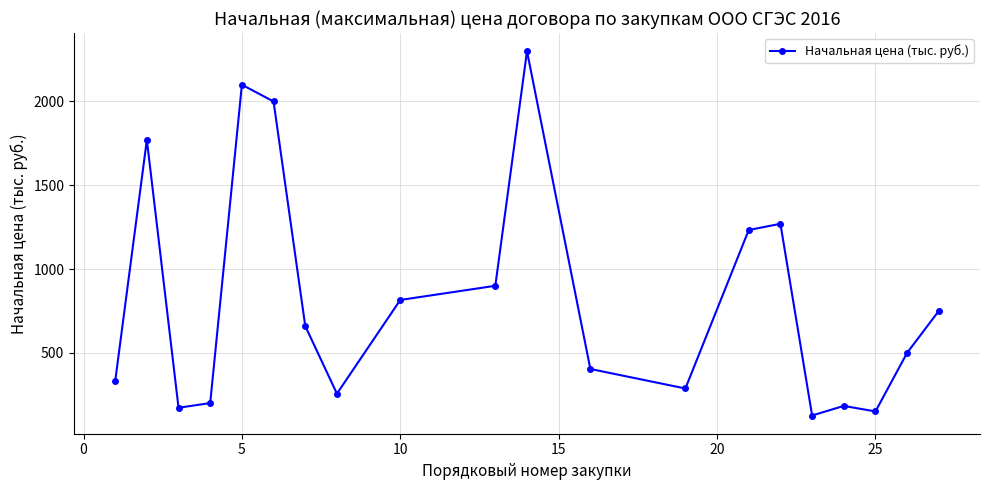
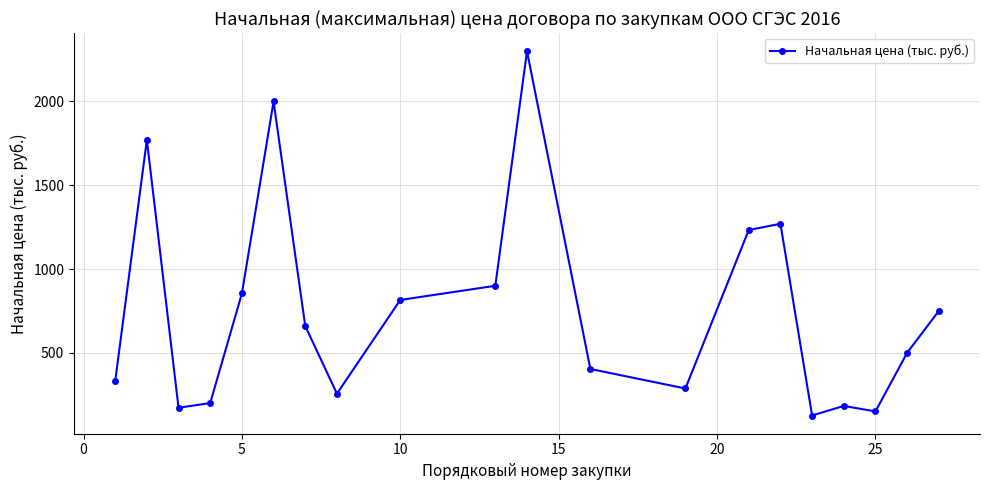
5: 2100 -> 850
